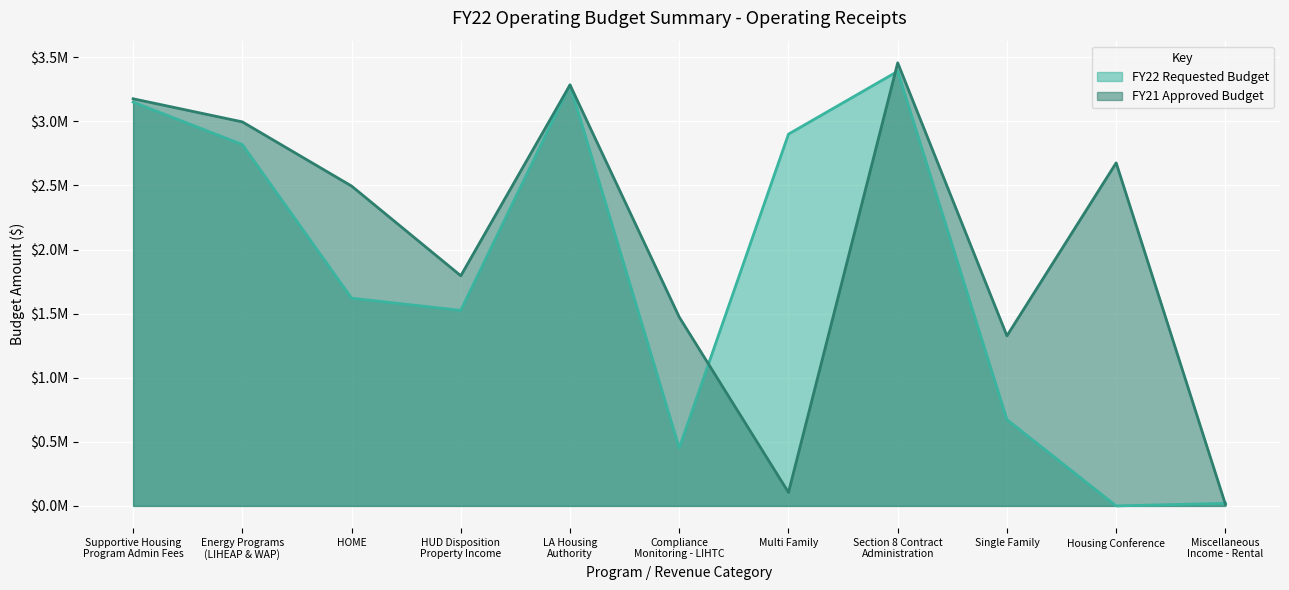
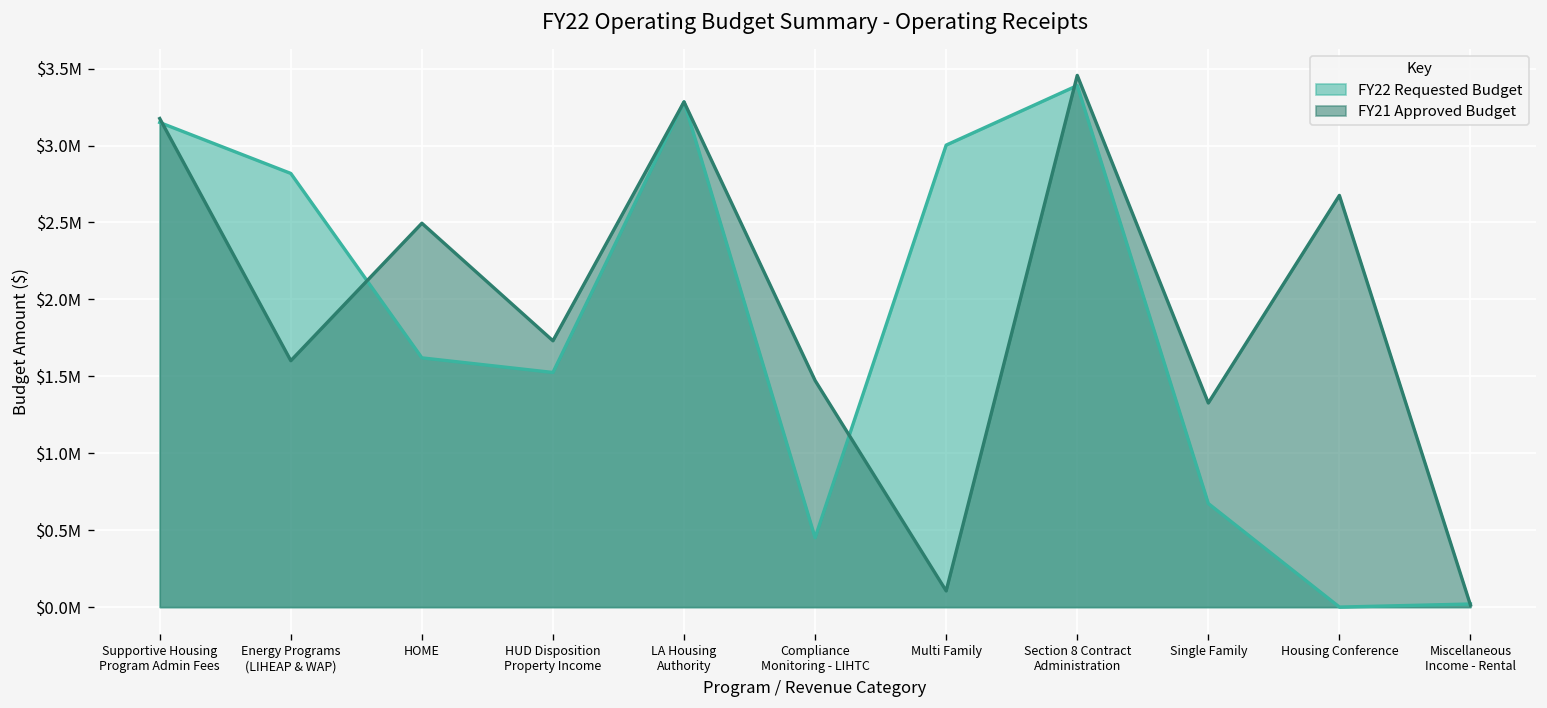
FY21 Approved Budget, Energy Programs (LIHEAP & WAP): $3000000 -> $1600000
FY21 Approved Budget, HUD Disposition Property Income: $1800000 -> $1730000
FY22 Requested Budget, Multi Family: $2900000 -> $3000000
